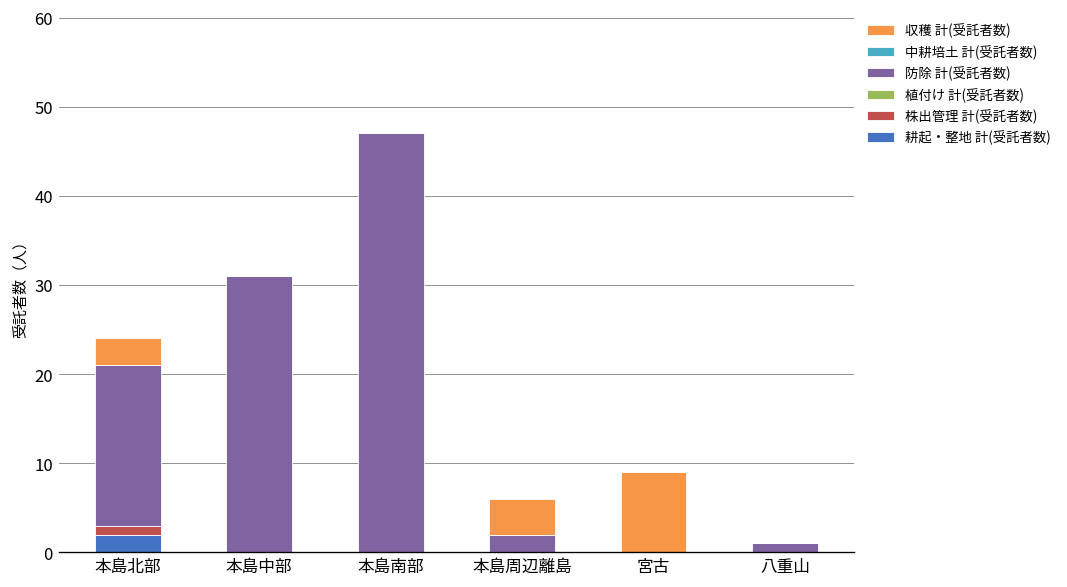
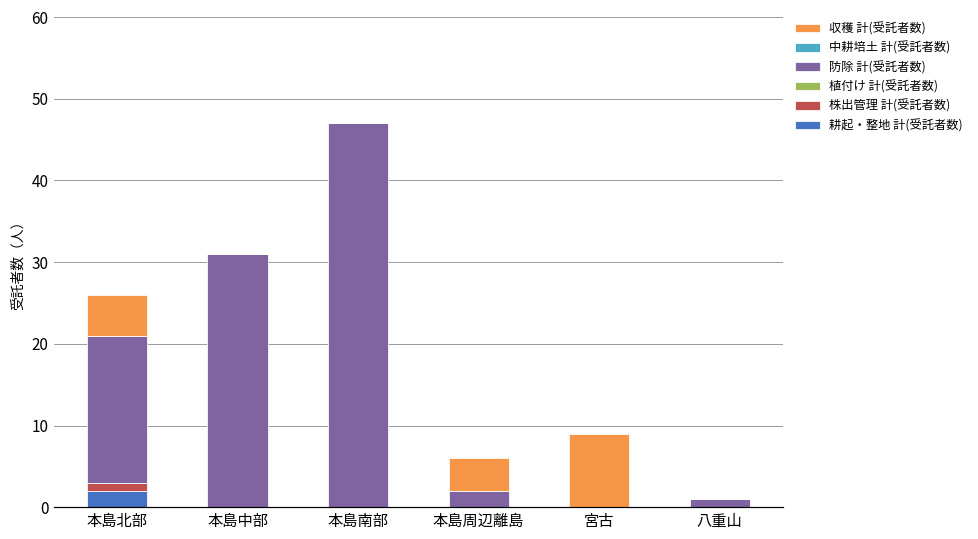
収穫 計(受託者数), 本島北部: 3 -> 5
